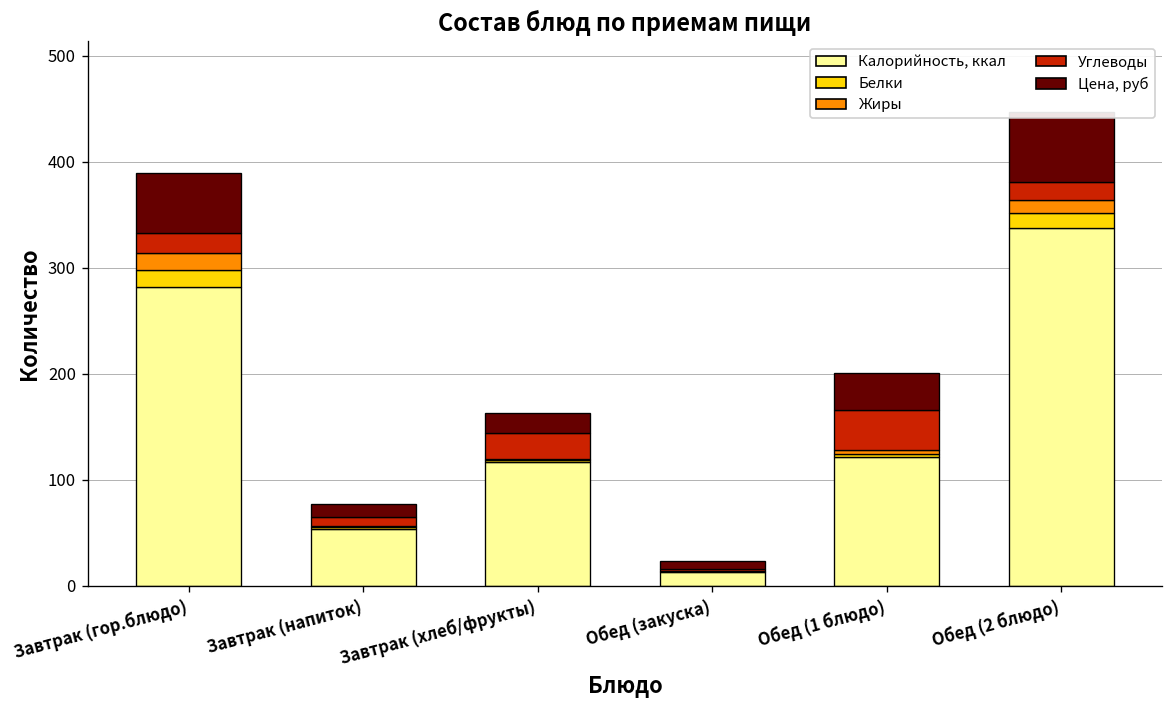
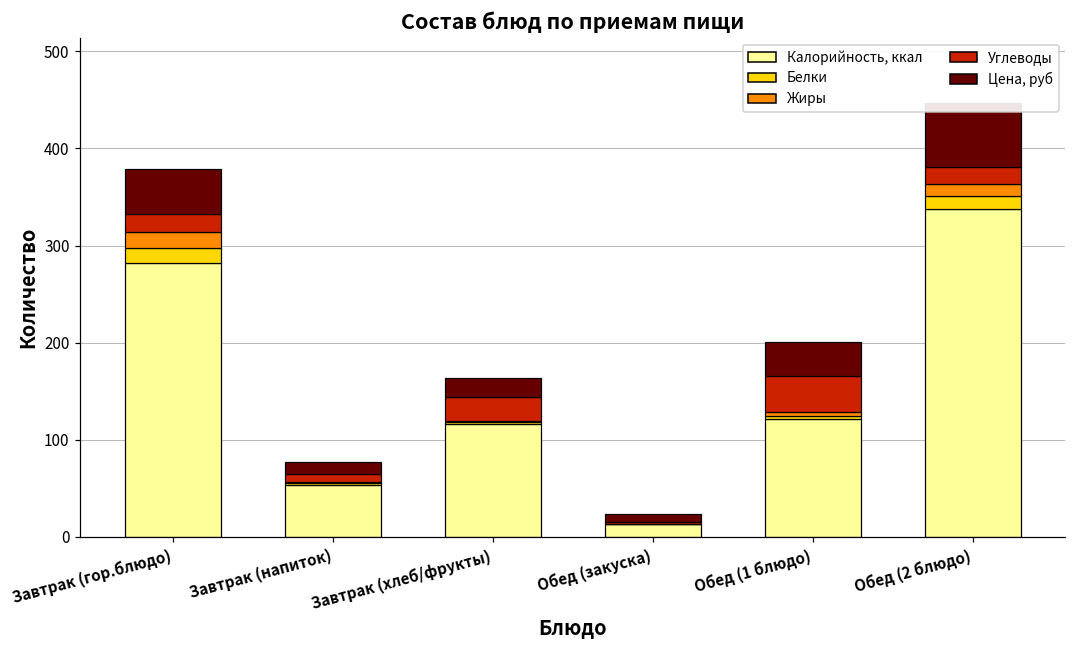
Цена, руб, Завтрак (гор.блюдо): 60 -> 50
